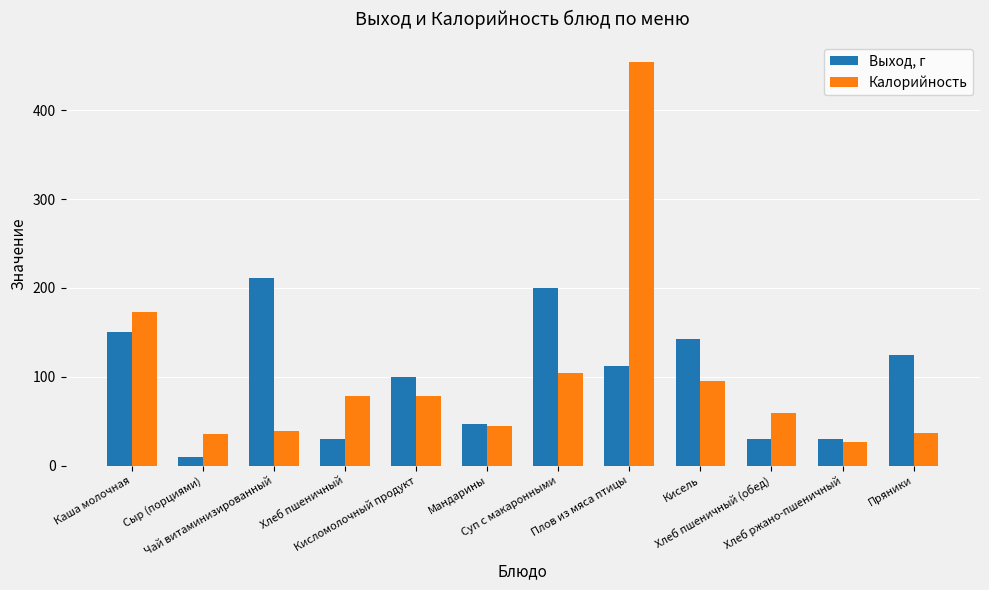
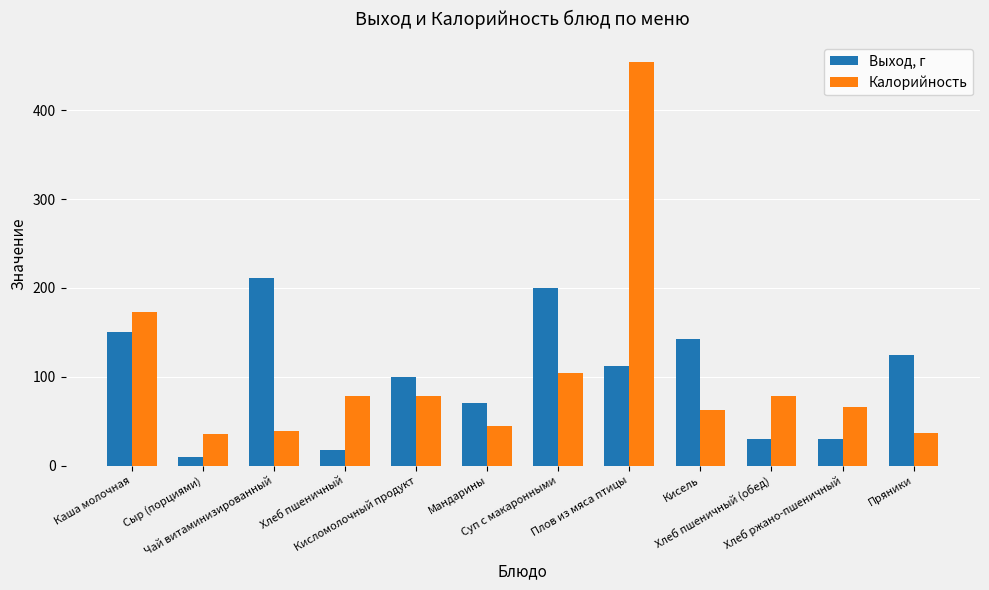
Выход, г, Хлеб пшеничный: 30 -> 20
Выход, г, Мандарины: 50 -> 70
Калорийность, Кисель: 100 -> 60
Калорийность, Хлеб пшеничный (обед): 60 -> 80
Калорийность, Хлеб ржано-пшеничный: 30 -> 70
